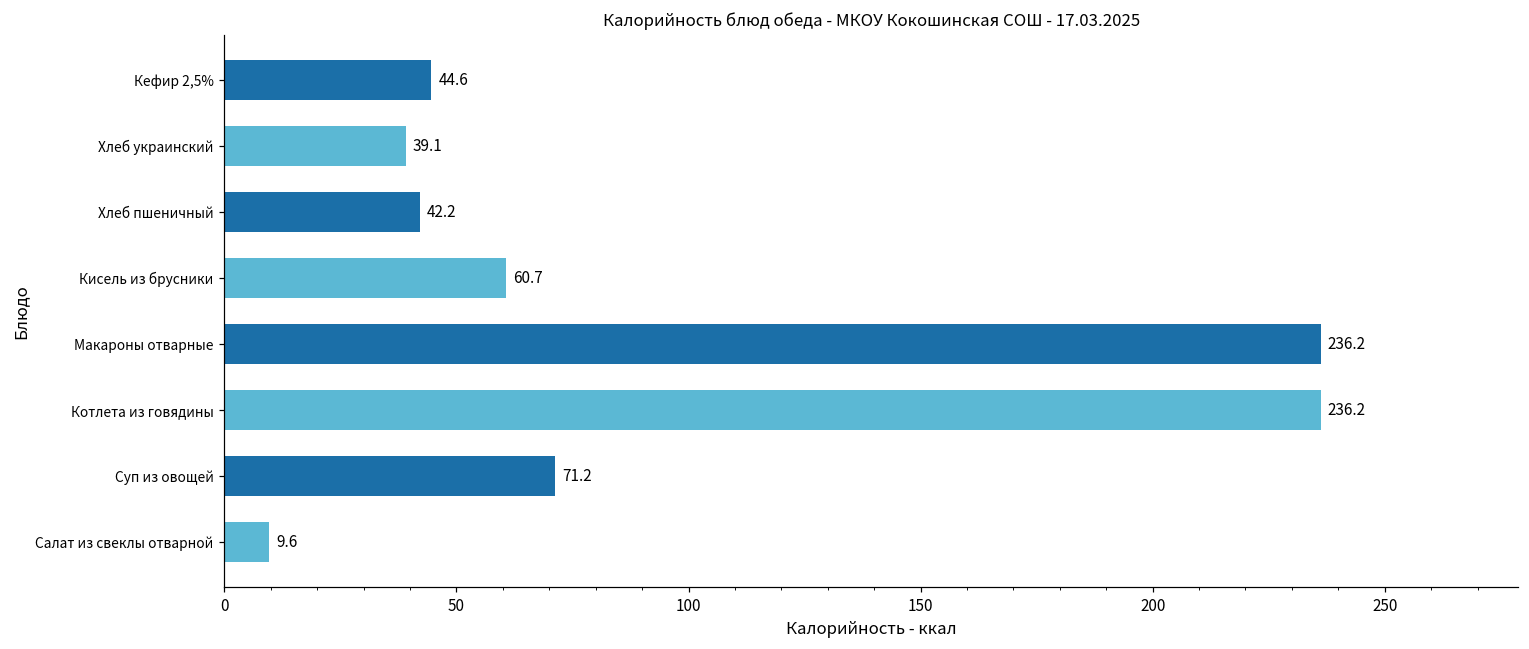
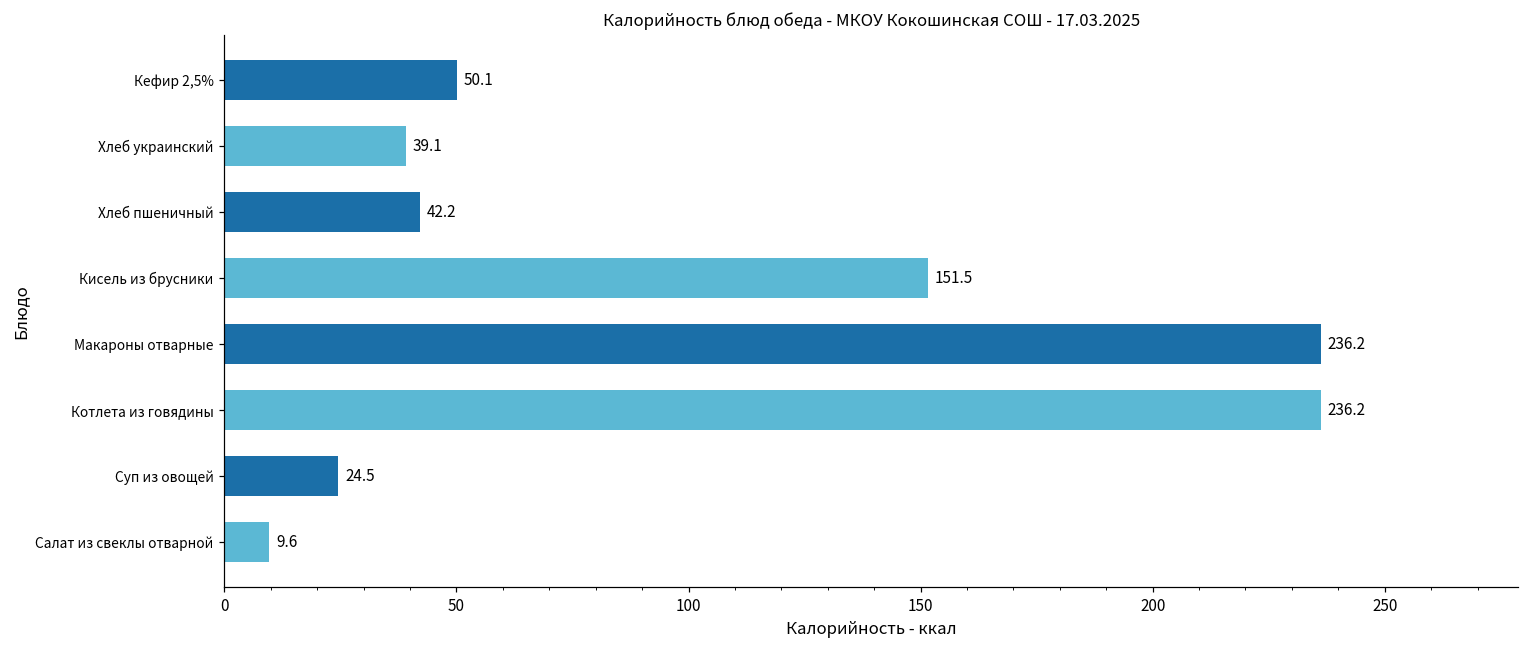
Кефир 2,5%: 44.6 -> 50.1
Кисель из брусники: 60.7 -> 151.5
Суп из овощей: 71.2 -> 24.5
